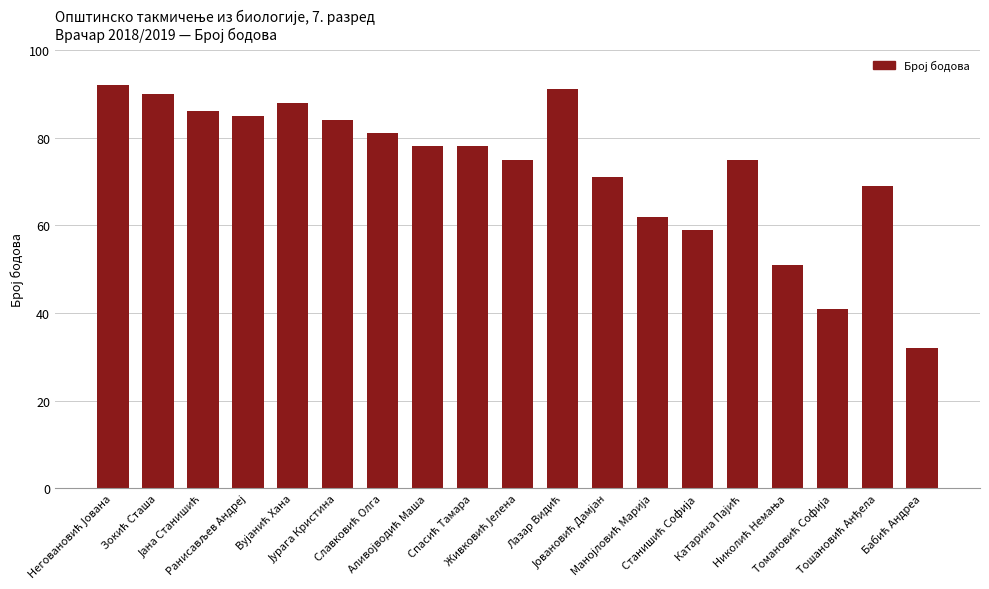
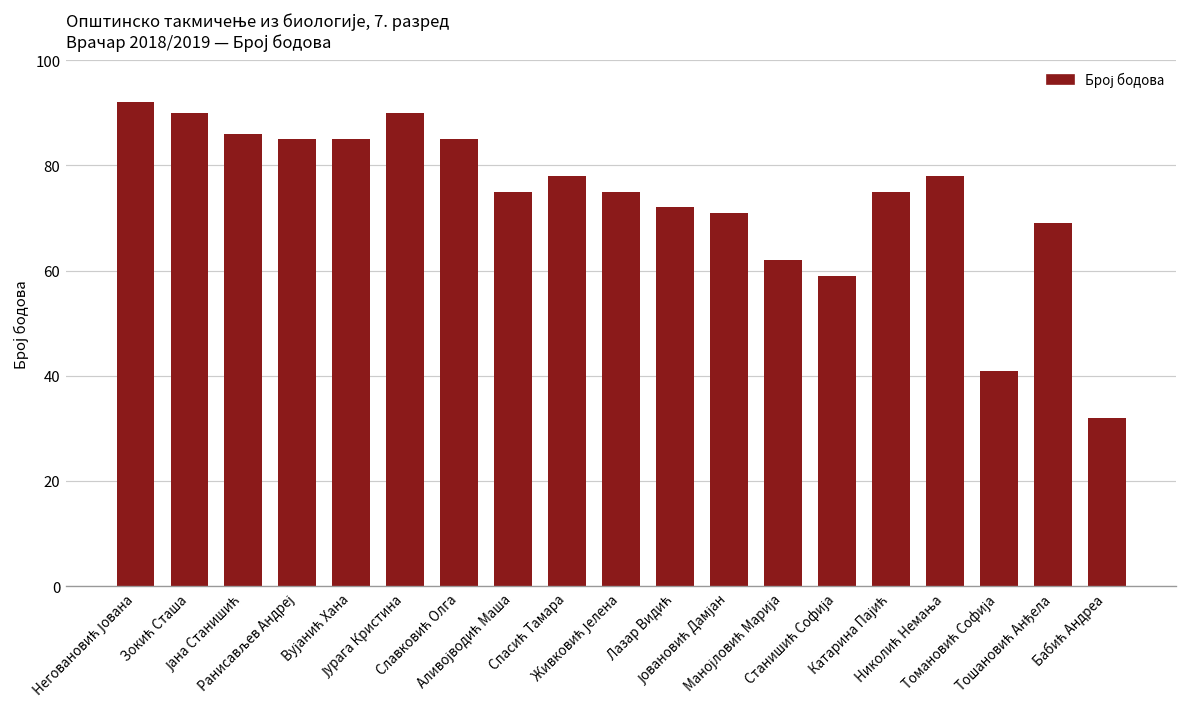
Вујанић Хана: 88 -> 85
Јурага Кристина: 84 -> 90
Славковић Олга: 81 -> 85
Аливојводић Маша: 78 -> 75
Лазар Видић: 91 -> 72
Николић Немања: 51 -> 78
